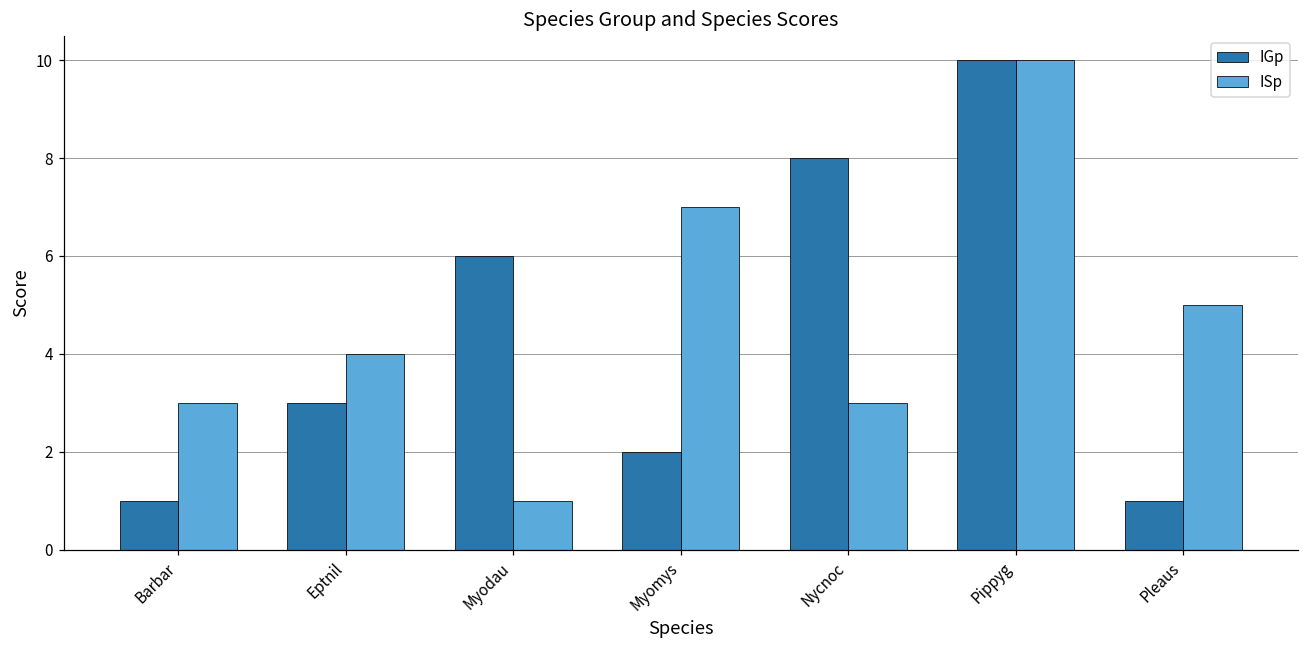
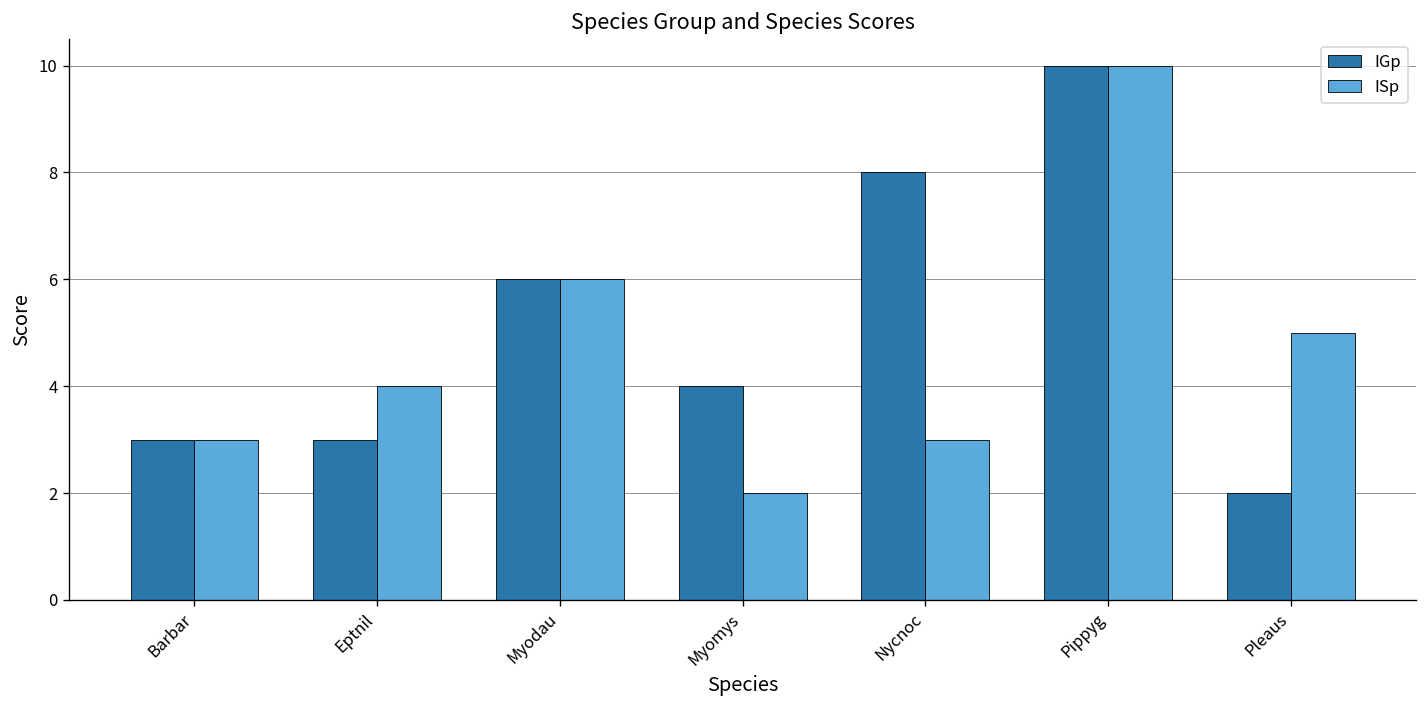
IGp, Barbar: 1 -> 3
ISp, Myodau: 1 -> 6
IGp, Myomys: 2 -> 4
ISp, Myomys: 7 -> 2
IGp, Pleaus: 1 -> 2
